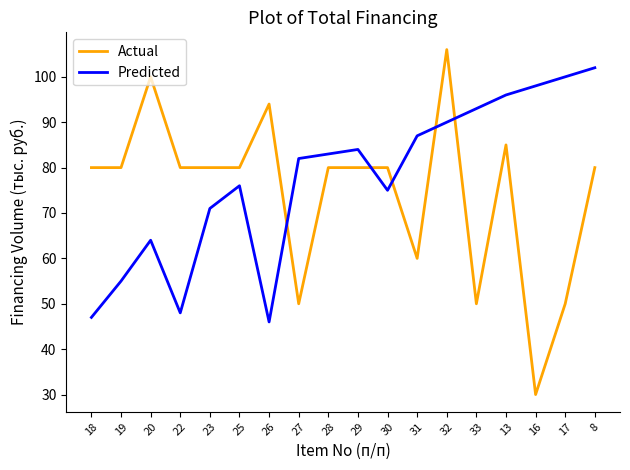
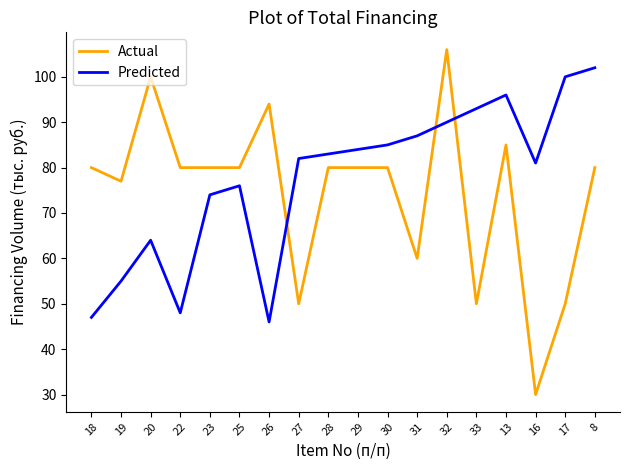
Actual, 19: 80 -> 77
Predicted, 23: 71 -> 74
Predicted, 30: 75 -> 85
Predicted, 16: 98 -> 81
